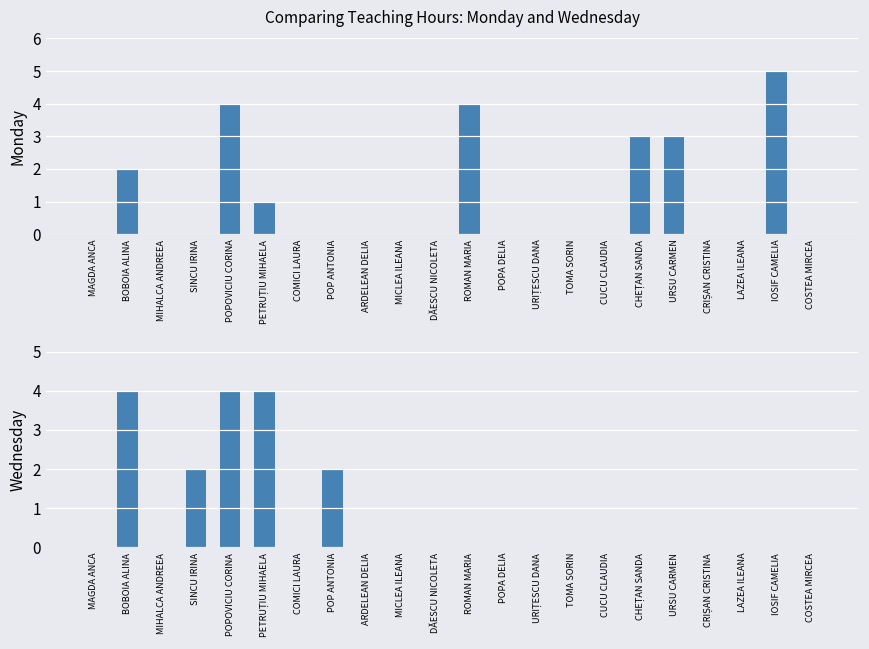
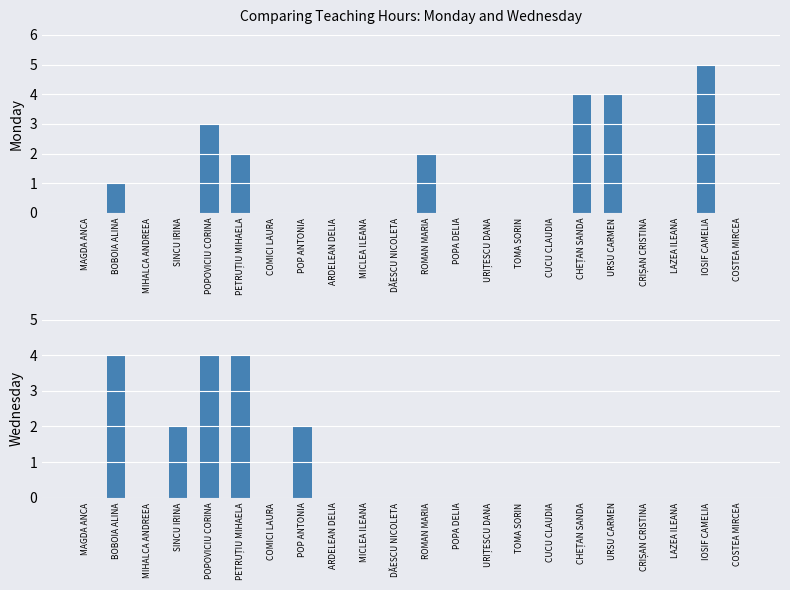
Comparing Teaching Hours: Monday and Wednesday, BOBOIA ALINA: 2 -> 1
Comparing Teaching Hours: Monday and Wednesday, POPOVICIU CORINA: 4 -> 3
Comparing Teaching Hours: Monday and Wednesday, PETRUȚIU MIHAELA: 1 -> 2
Comparing Teaching Hours: Monday and Wednesday, ROMAN MARIA: 4 -> 2
Comparing Teaching Hours: Monday and Wednesday, CHEȚAN SANDA: 3 -> 4
Comparing Teaching Hours: Monday and Wednesday, URSU CARMEN: 3 -> 4
